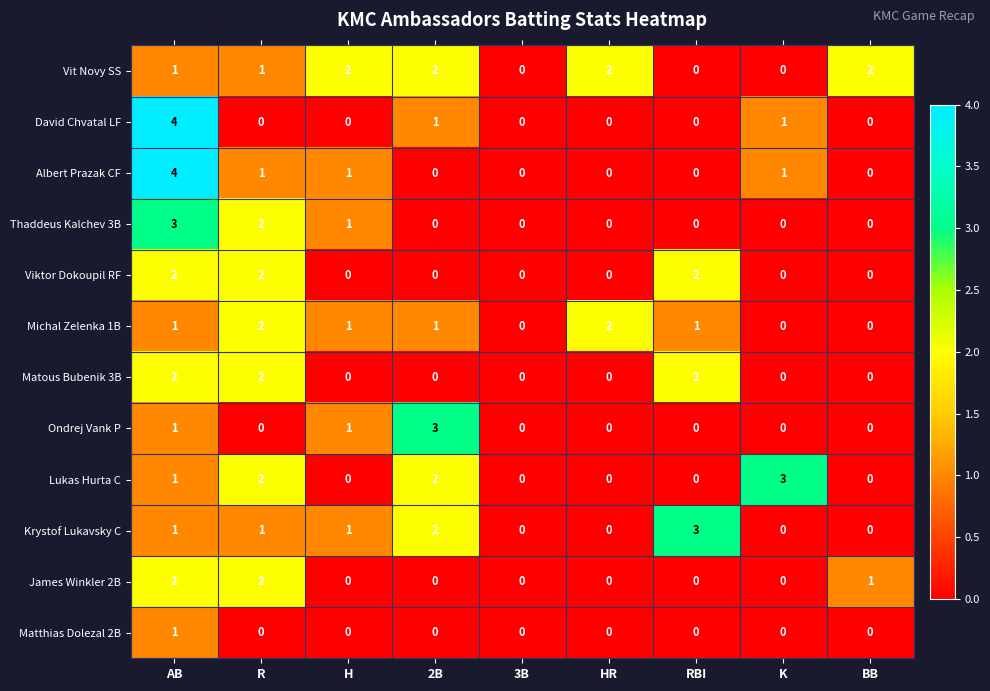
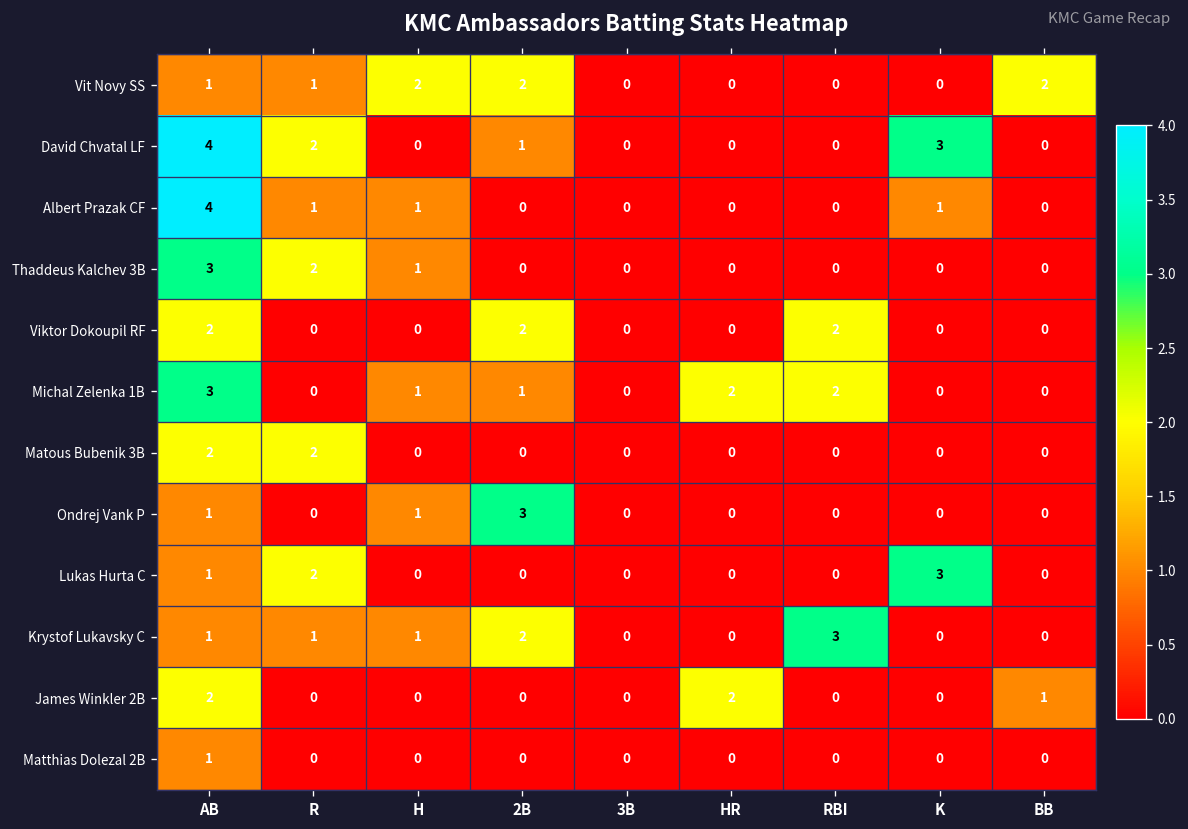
Vit Novy SS, HR: 2 -> 0
David Chvatal LF, R: 0 -> 2
David Chvatal LF, K: 1 -> 3
Viktor Dokoupil RF, R: 2 -> 0
Viktor Dokoupil RF, 2B: 0 -> 2
Michal Zelenka 1B, AB: 1 -> 3
Michal Zelenka 1B, R: 2 -> 0
Michal Zelenka 1B, RBI: 1 -> 2
Matous Bubenik 3B, RBI: 2 -> 0
Lukas Hurta C, 2B: 2 -> 0
James Winkler 2B, R: 2 -> 0
James Winkler 2B, HR: 0 -> 2
